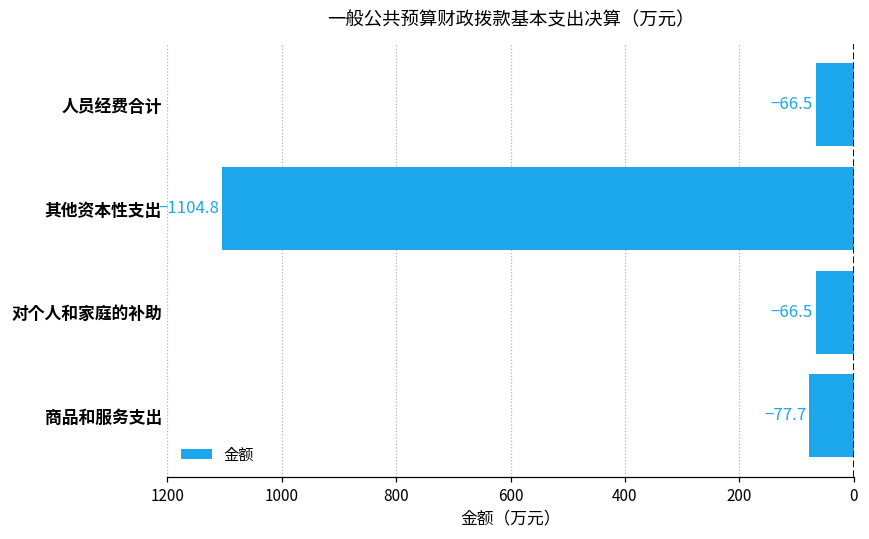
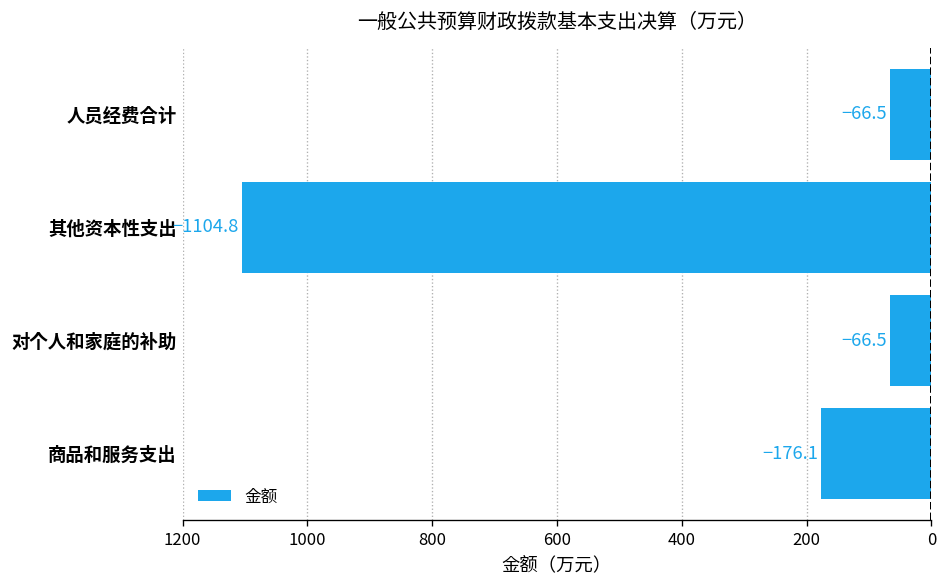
商品和服务支出: -77.7 -> -176.1
